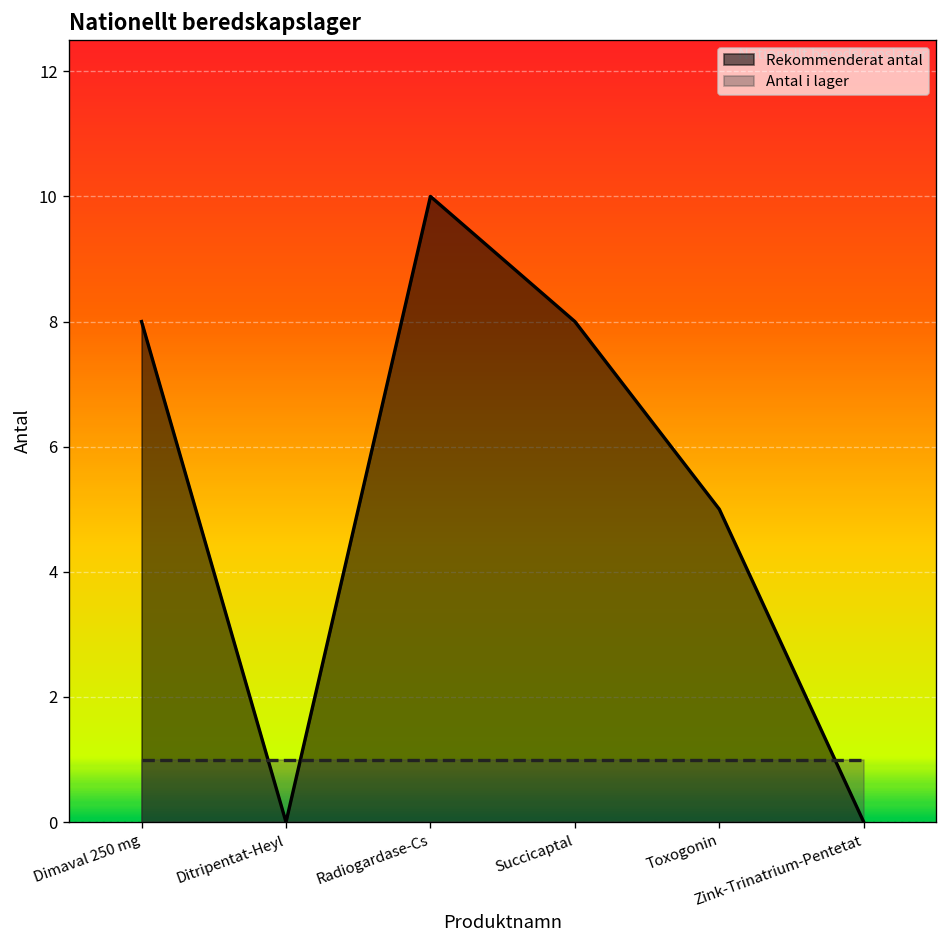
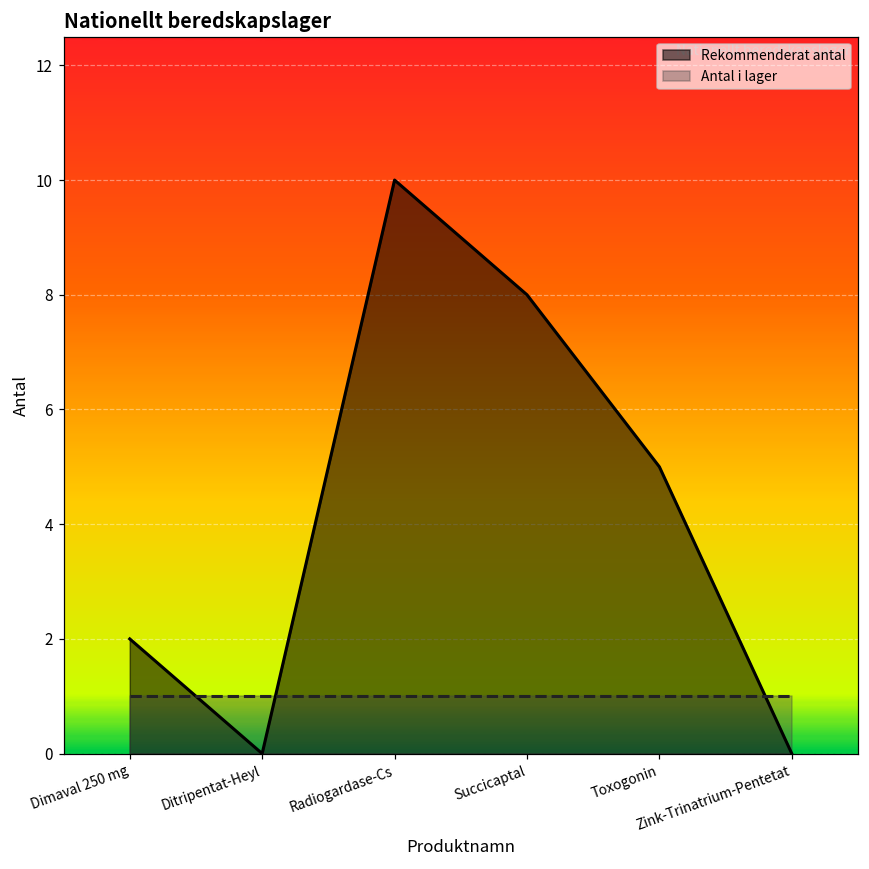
Rekommenderat antal, Dimaval 250 mg: 8 -> 2
